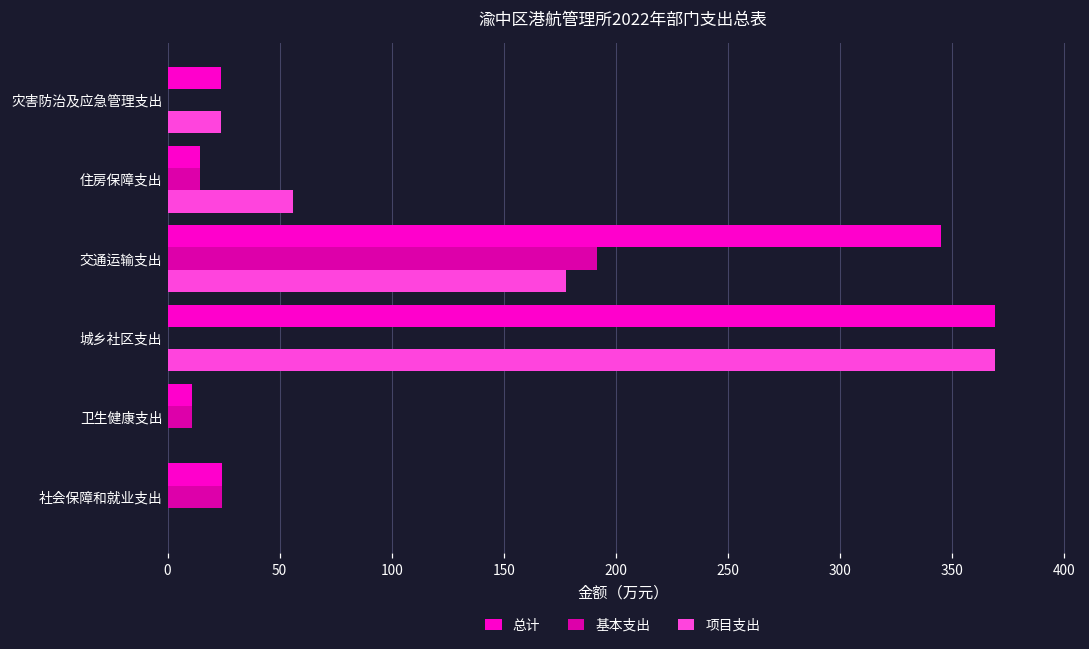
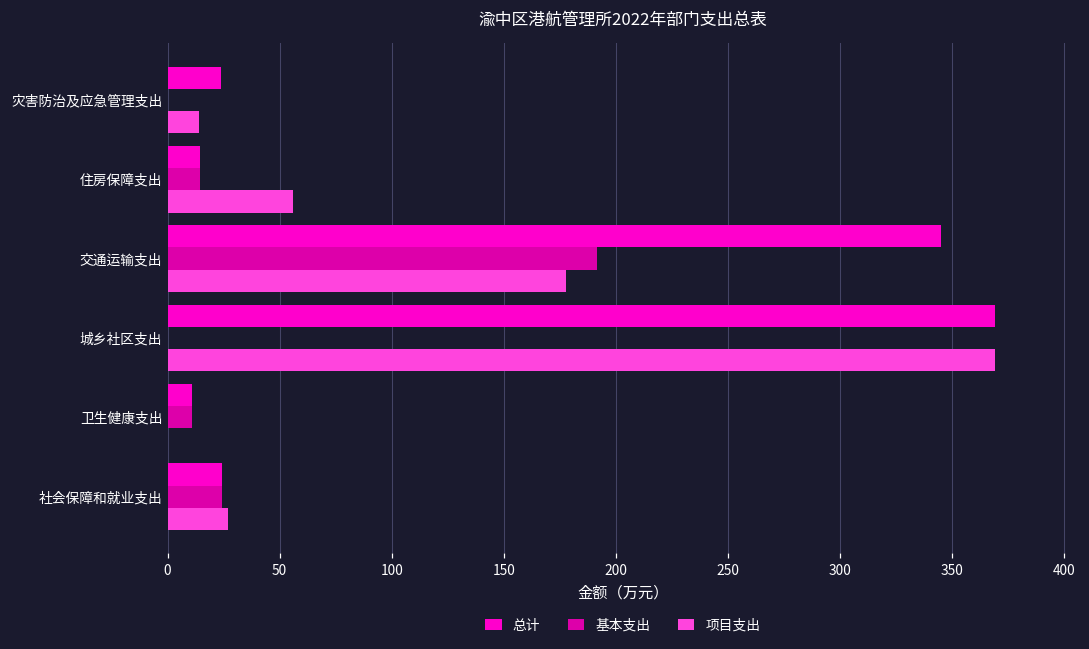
项目支出, 灾害防治及应急管理支出: 24 -> 14
项目支出, 社会保障和就业支出: 0 -> 27
